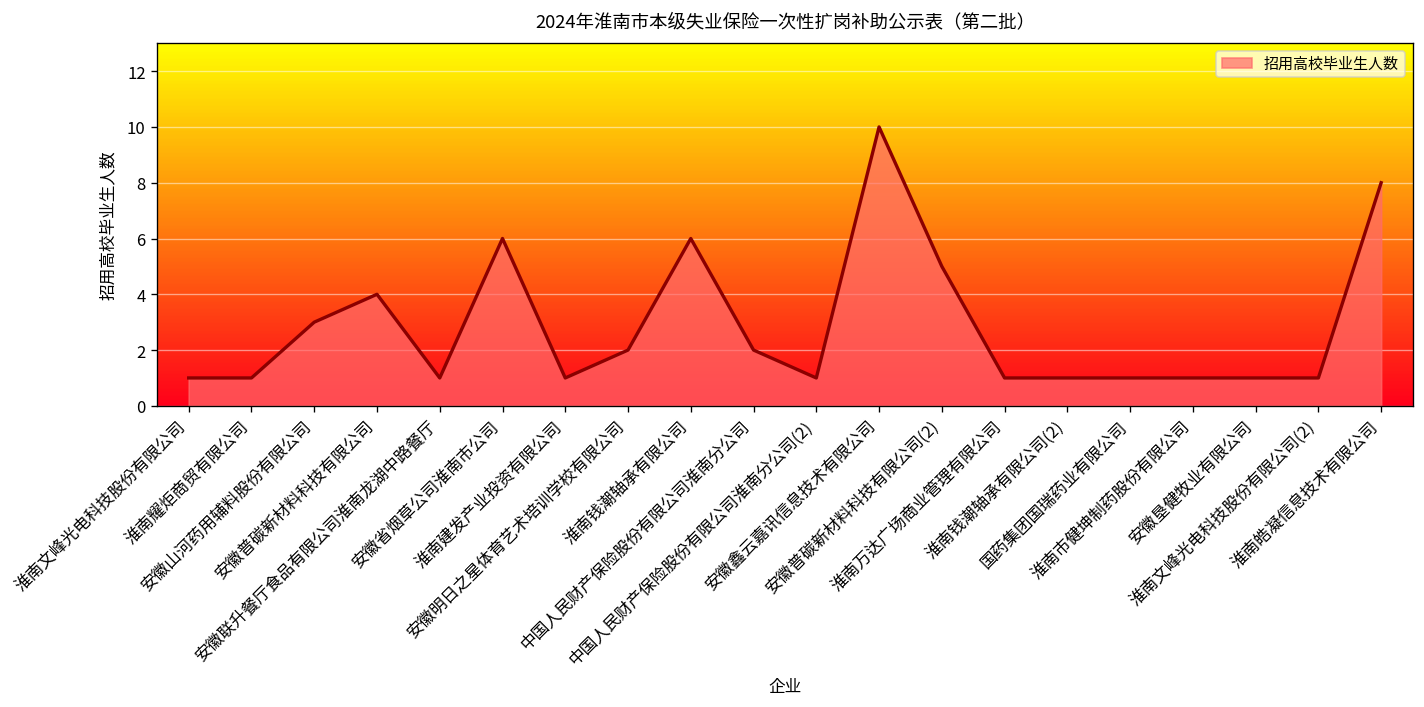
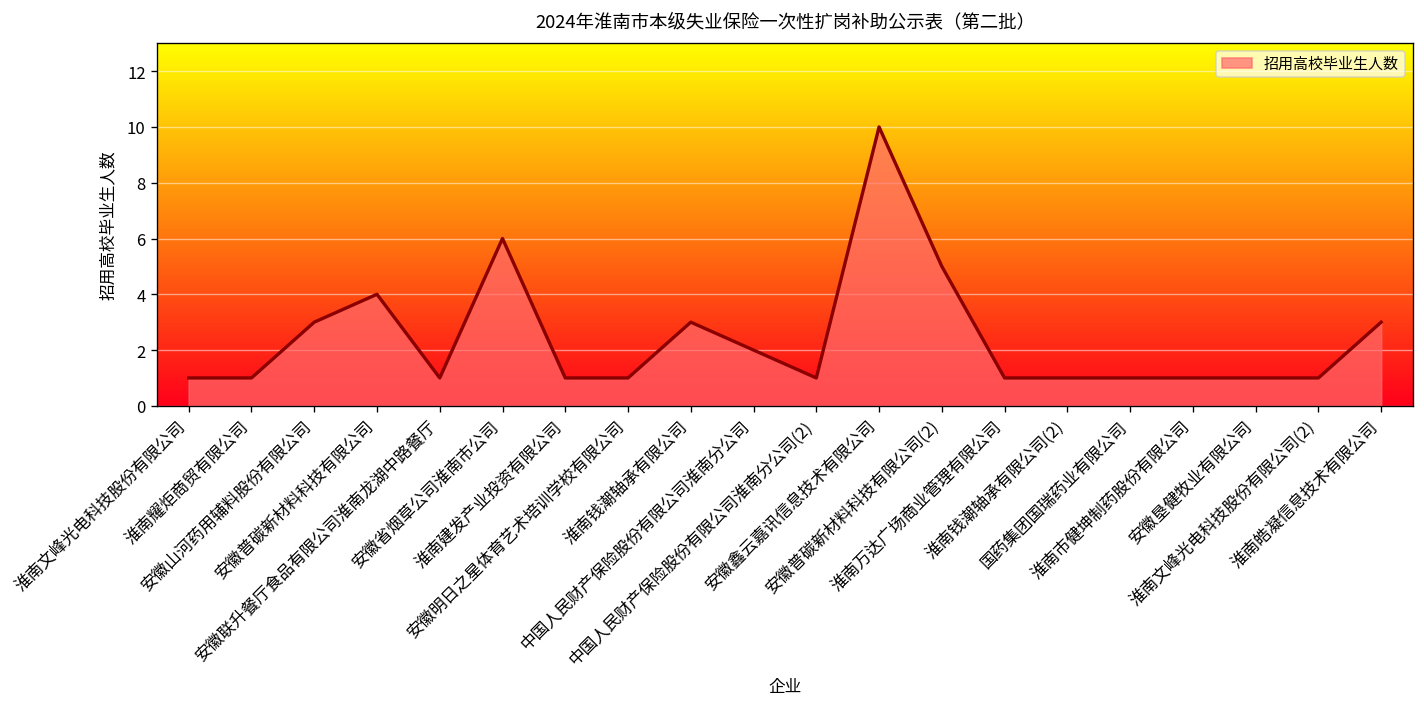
安徽明日之星体育艺术培训学校有限公司: 2 -> 1
淮南钱潮轴承有限公司: 6 -> 3
淮南皓凝信息技术有限公司: 8 -> 3
